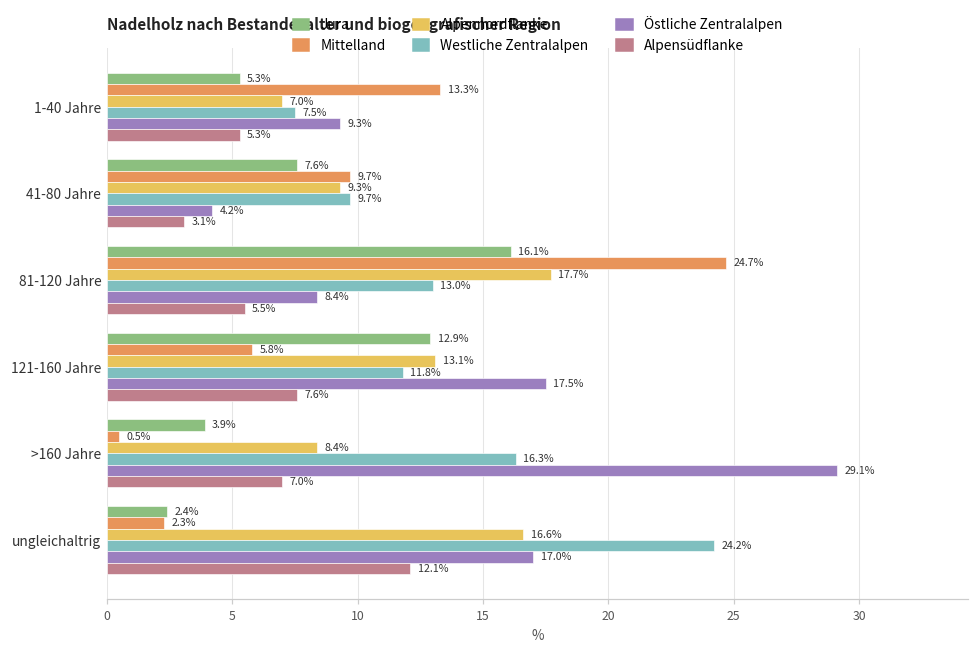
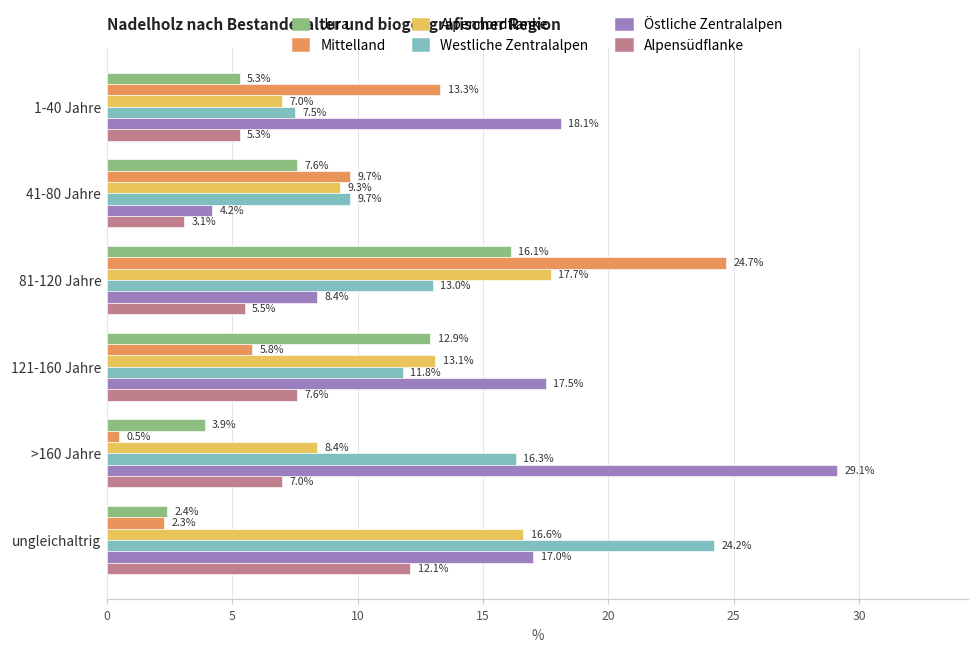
Östliche Zentralalpen, 1-40 Jahre: 9.3% -> 18.1%
